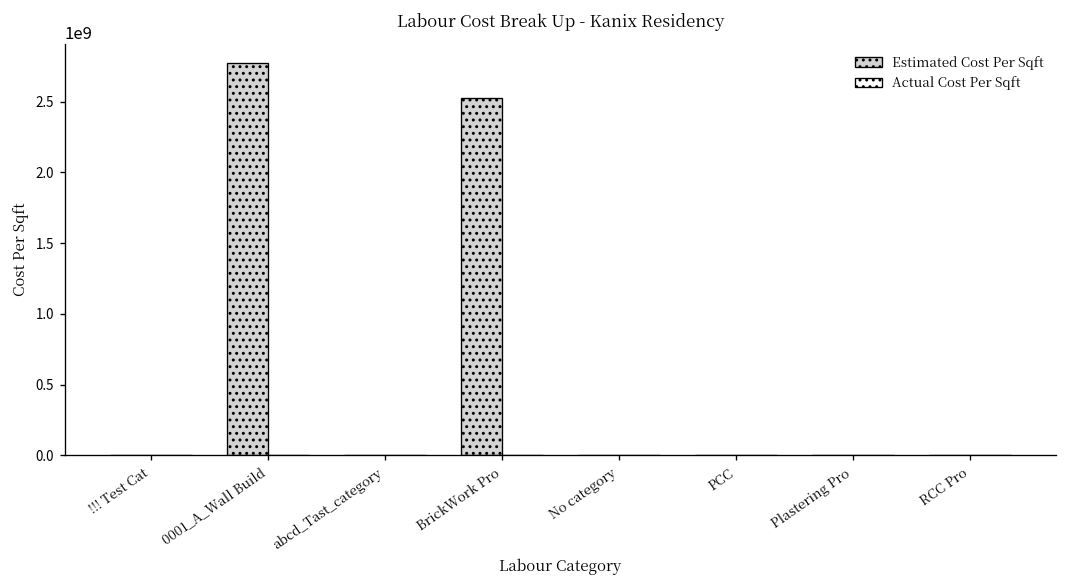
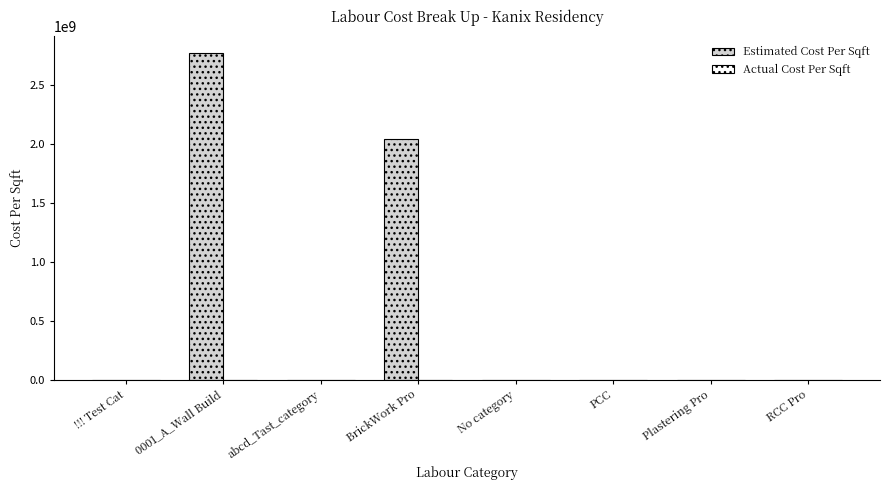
Estimated Cost Per Sqft, BrickWork Pro: 2520000000 -> 2040000000
